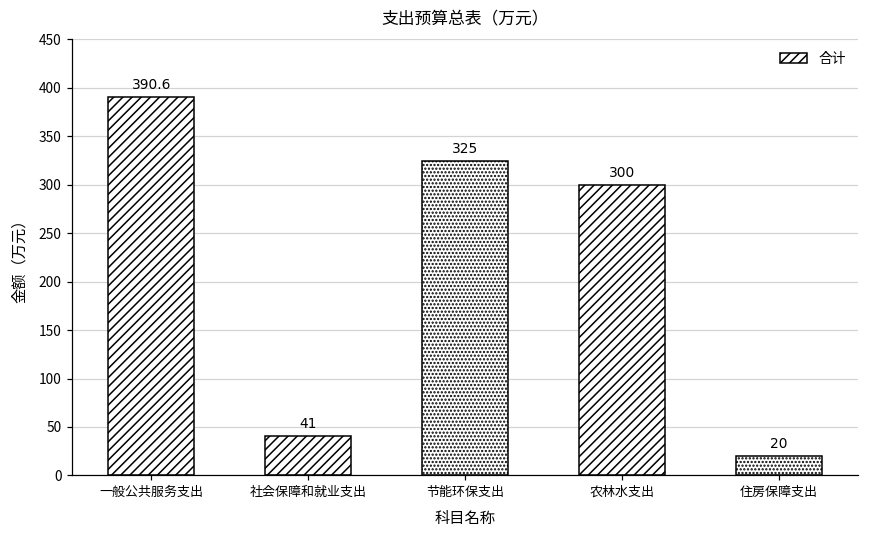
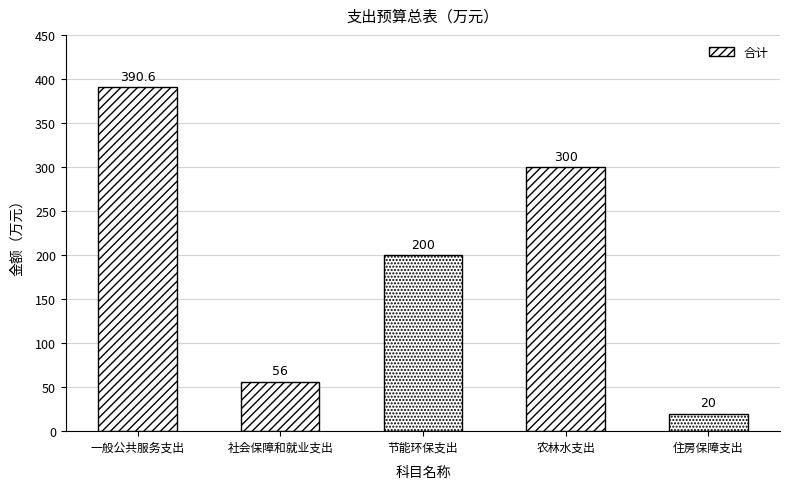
社会保障和就业支出: 41 -> 56
节能环保支出: 325 -> 200
